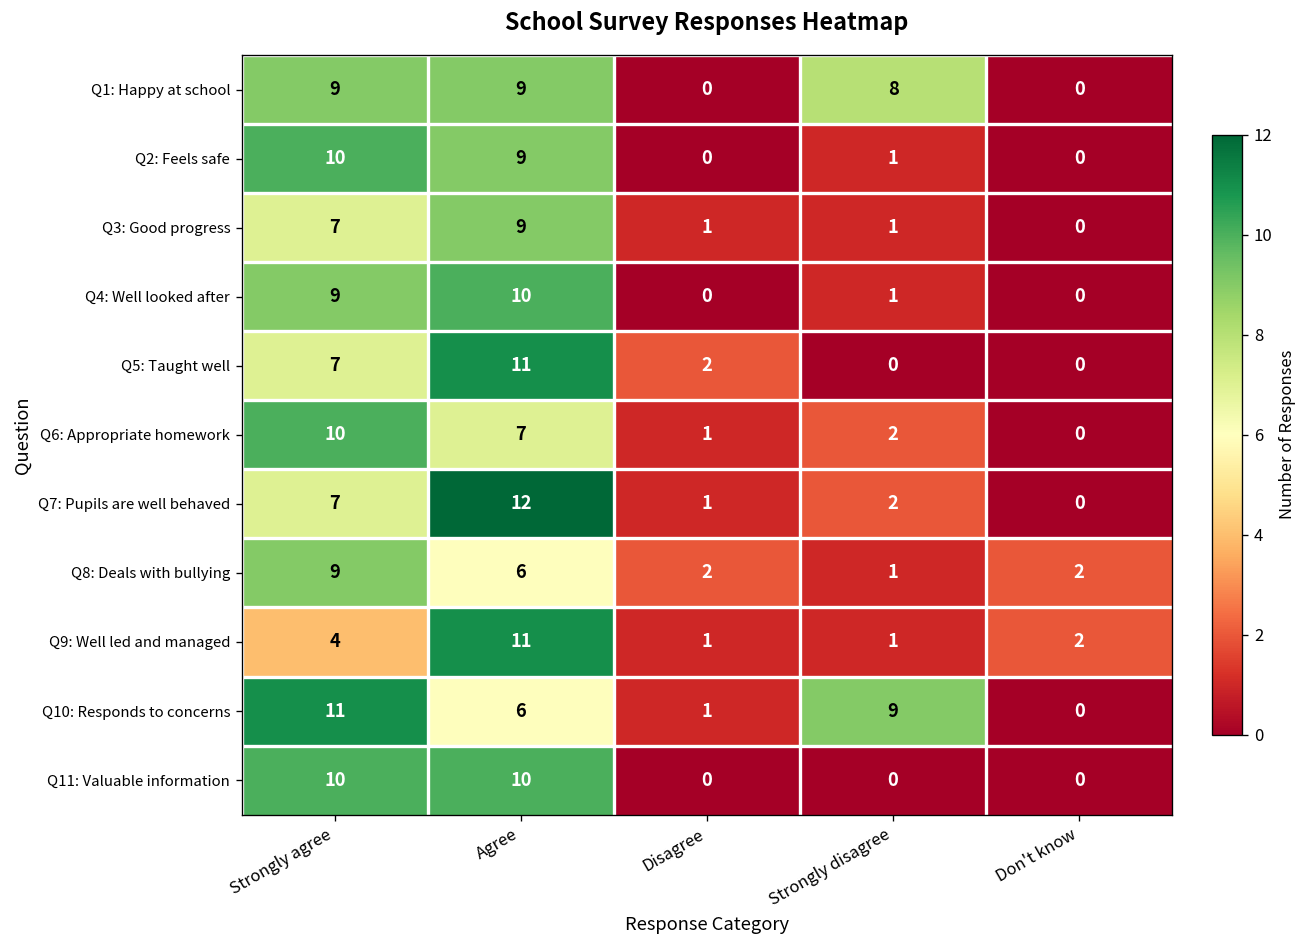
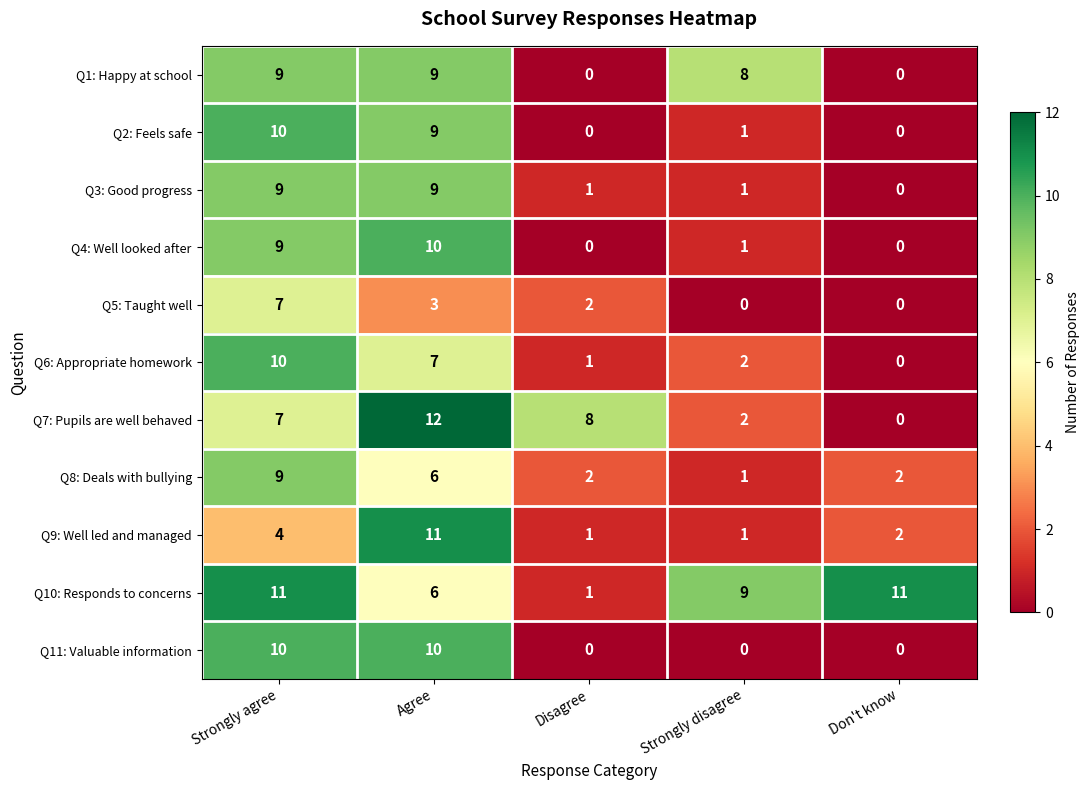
Q3: Good progress, Strongly agree: 7 -> 9
Q5: Taught well, Agree: 11 -> 3
Q7: Pupils are well behaved, Disagree: 1 -> 8
Q10: Responds to concerns, Don't know: 0 -> 11
